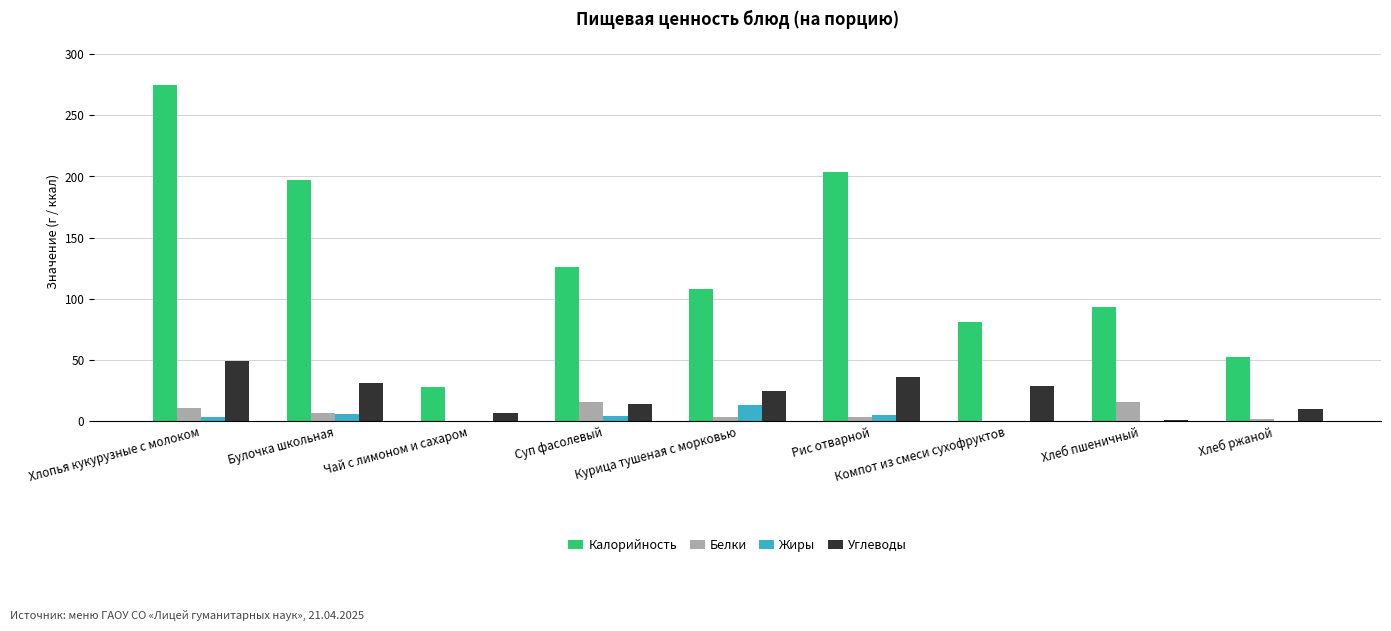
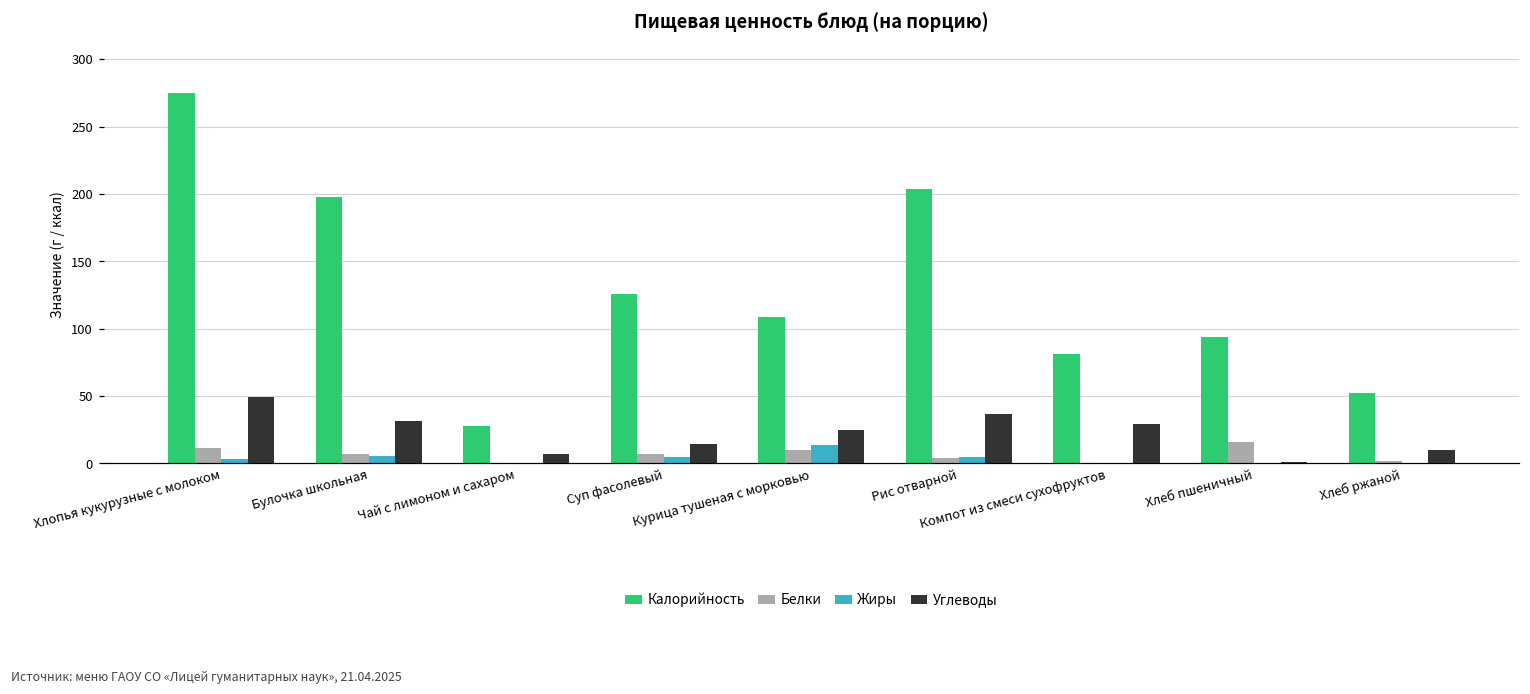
Белки, Суп фасолевый: 15 -> 7
Белки, Курица тушеная с морковью: 4 -> 10
